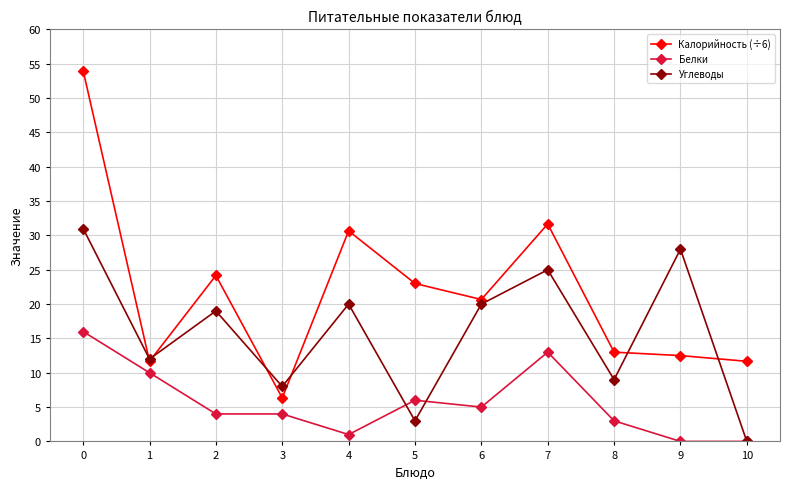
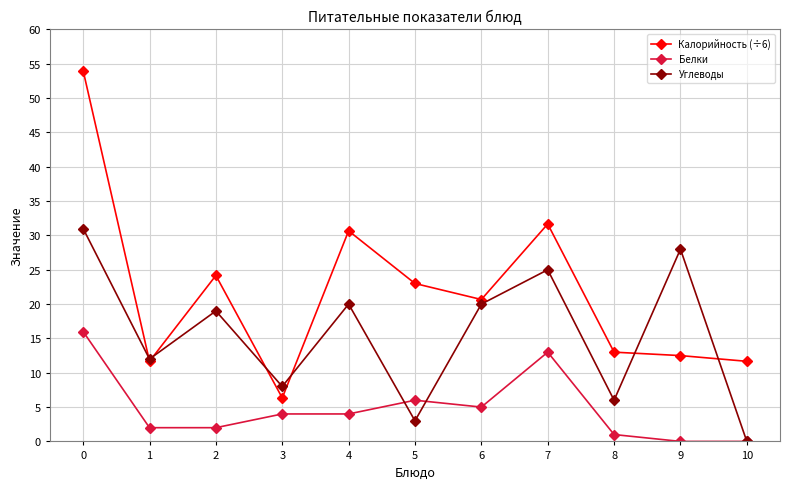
Белки, 1: 10 -> 2
Белки, 2: 4 -> 2
Белки, 4: 1 -> 4
Белки, 8: 3 -> 1
Углеводы, 8: 9 -> 6
